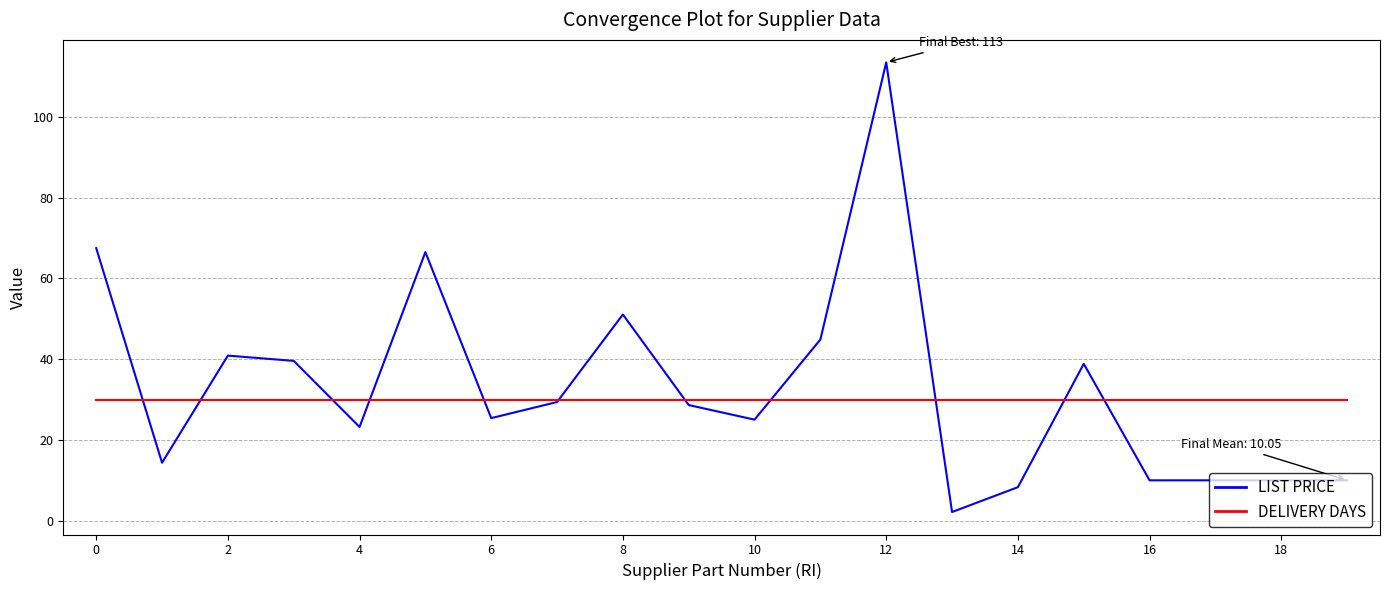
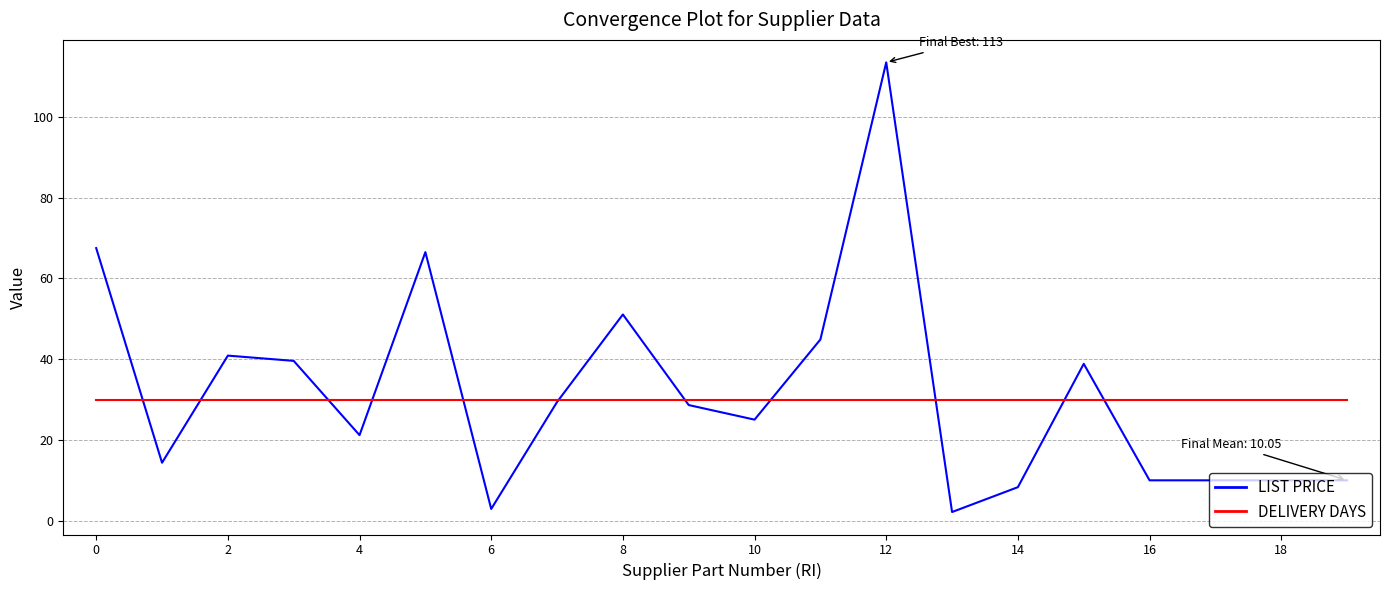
LIST PRICE, 4: 23 -> 21
LIST PRICE, 6: 25 -> 3
